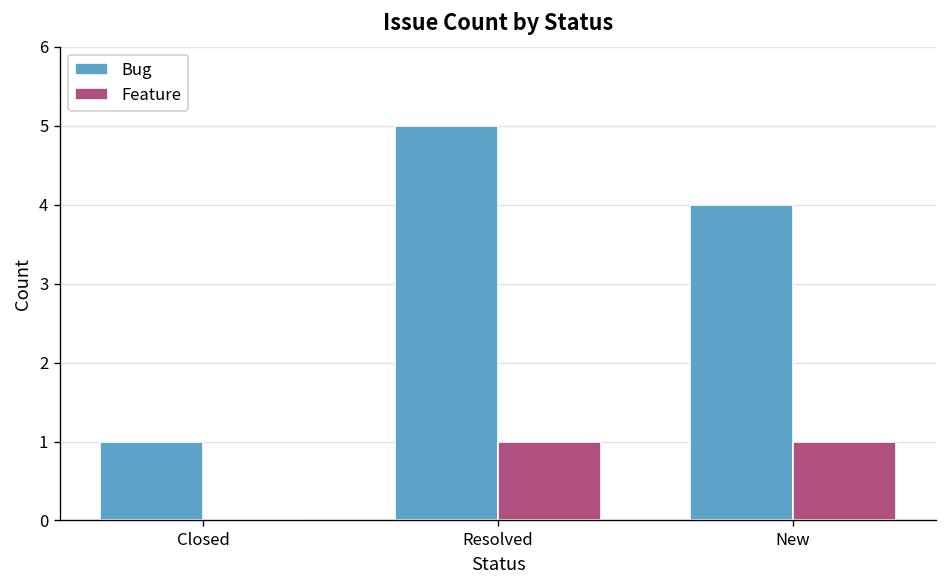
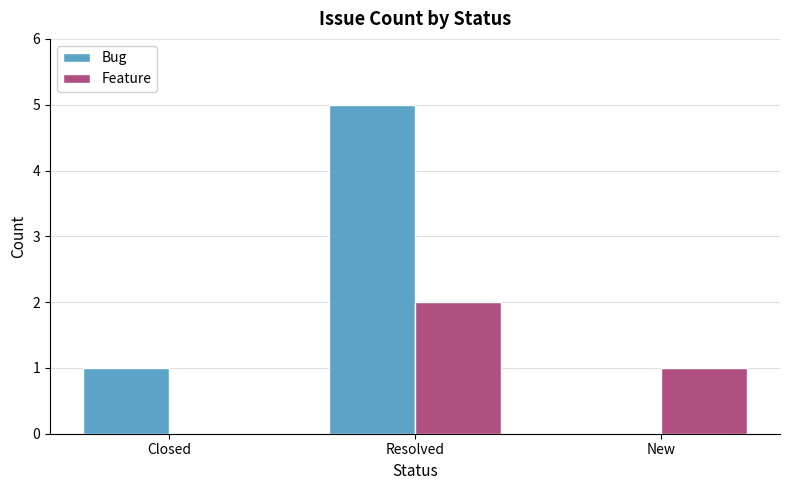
Feature, Resolved: 1 -> 2
Bug, New: 4 -> 0
